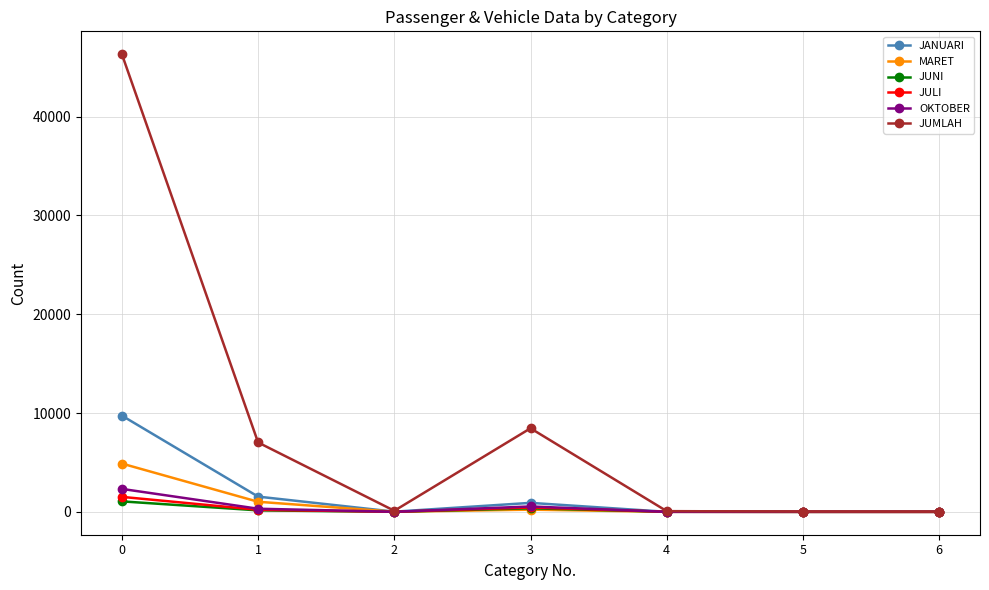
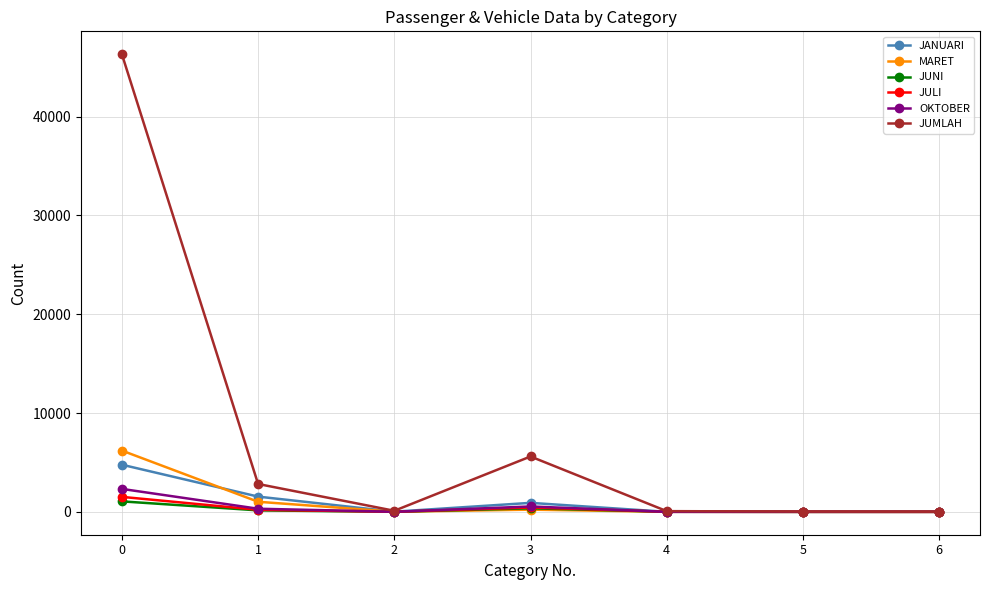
JANUARI, 0: 10000 -> 5000
MARET, 0: 5000 -> 6000
JUMLAH, 1: 7000 -> 3000
JUMLAH, 3: 8000 -> 6000
